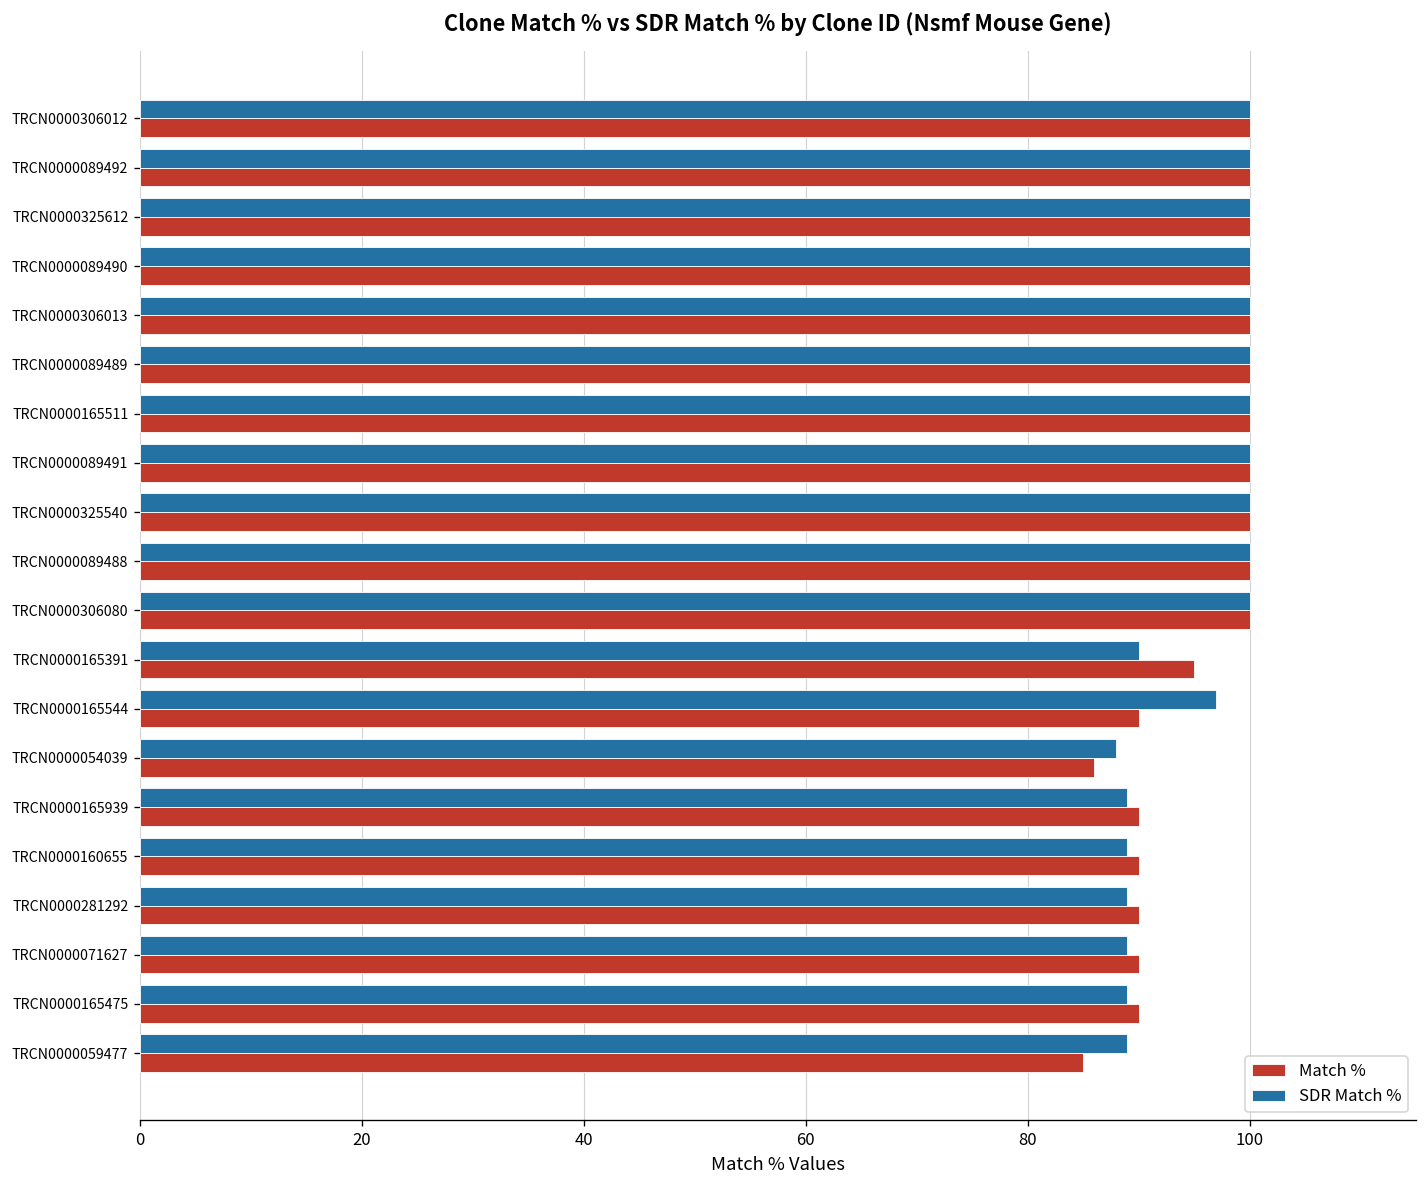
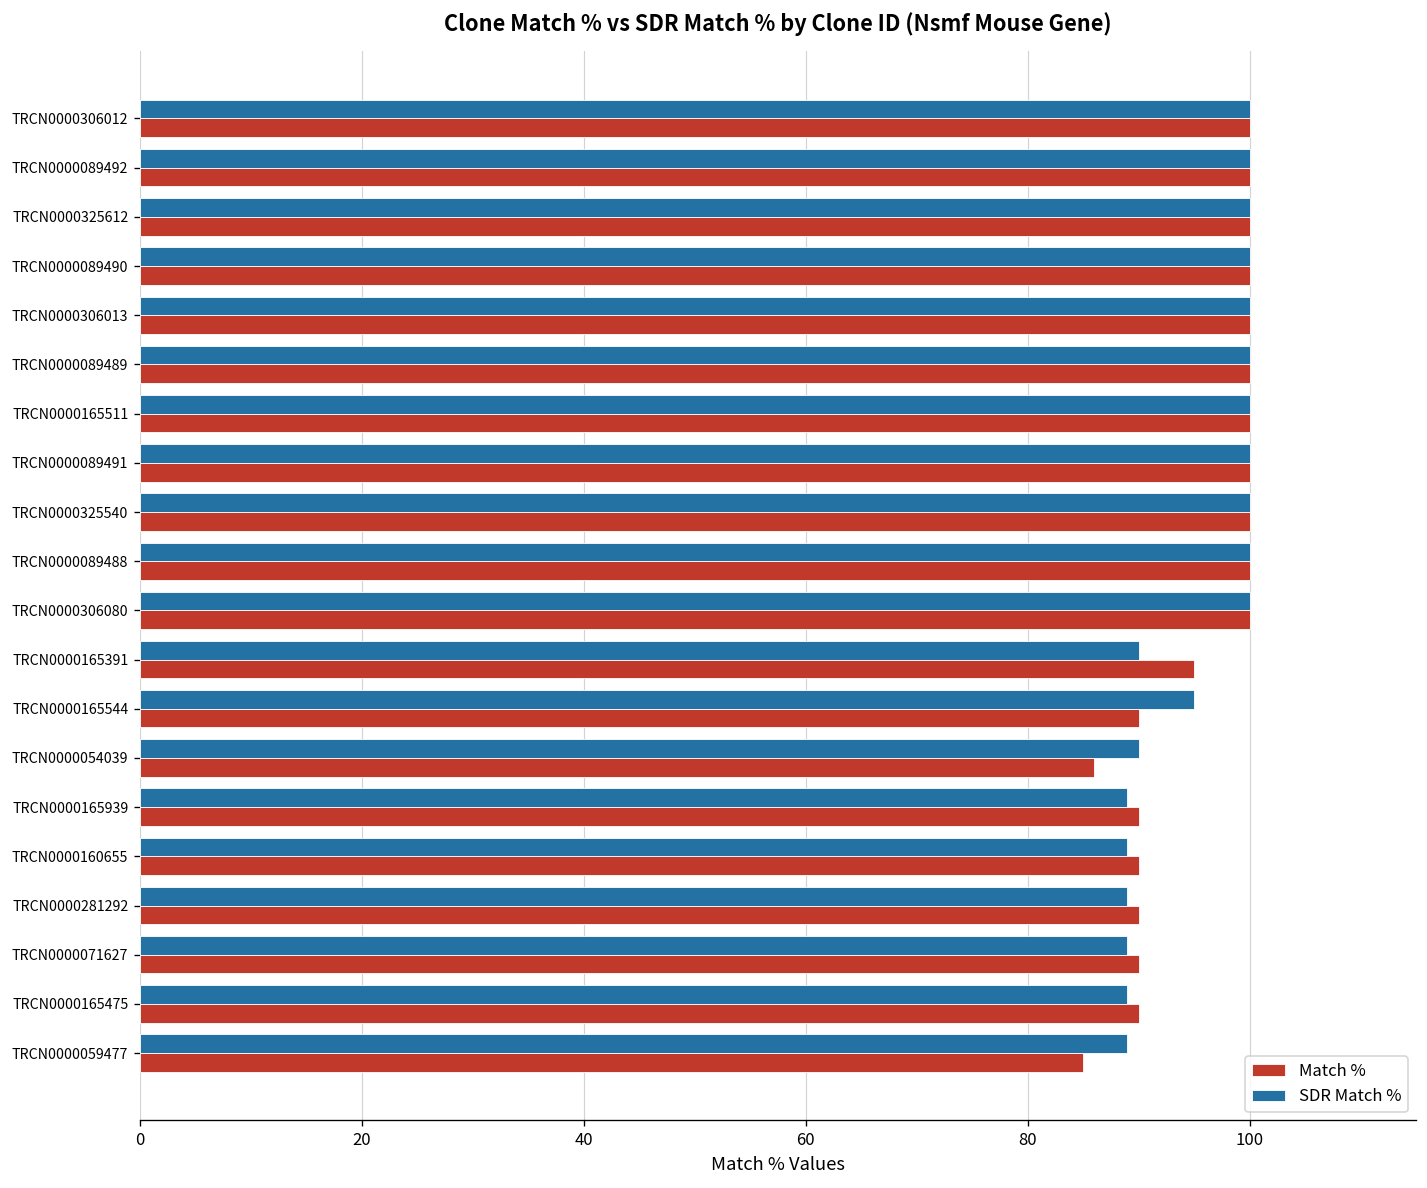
SDR Match %, TRCN0000165544: 97 -> 95
SDR Match %, TRCN0000054039: 88 -> 90
